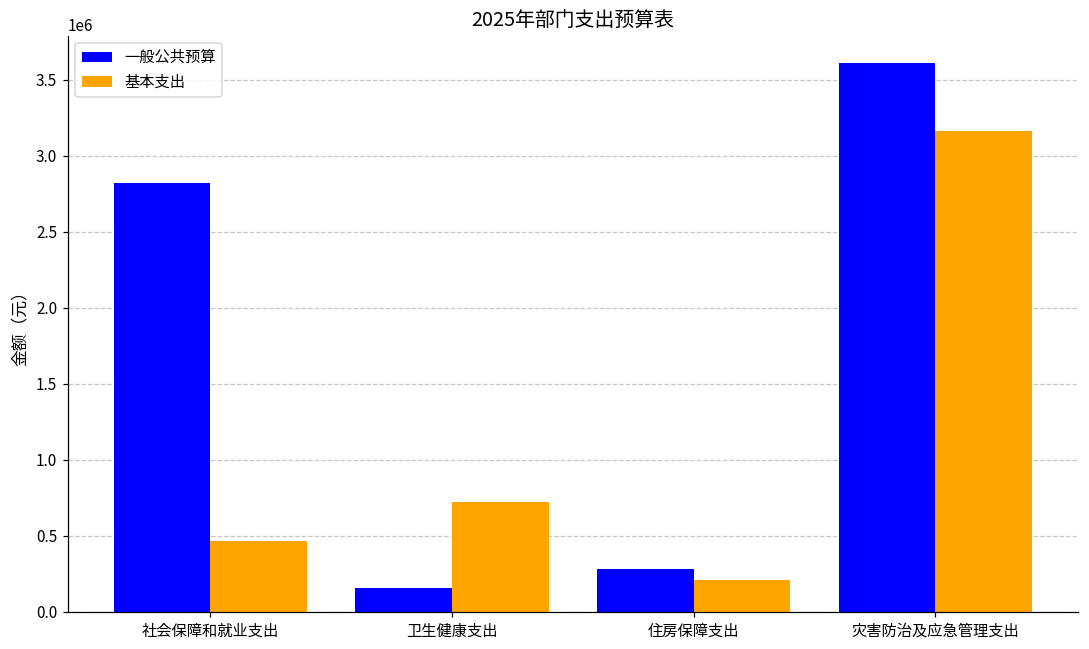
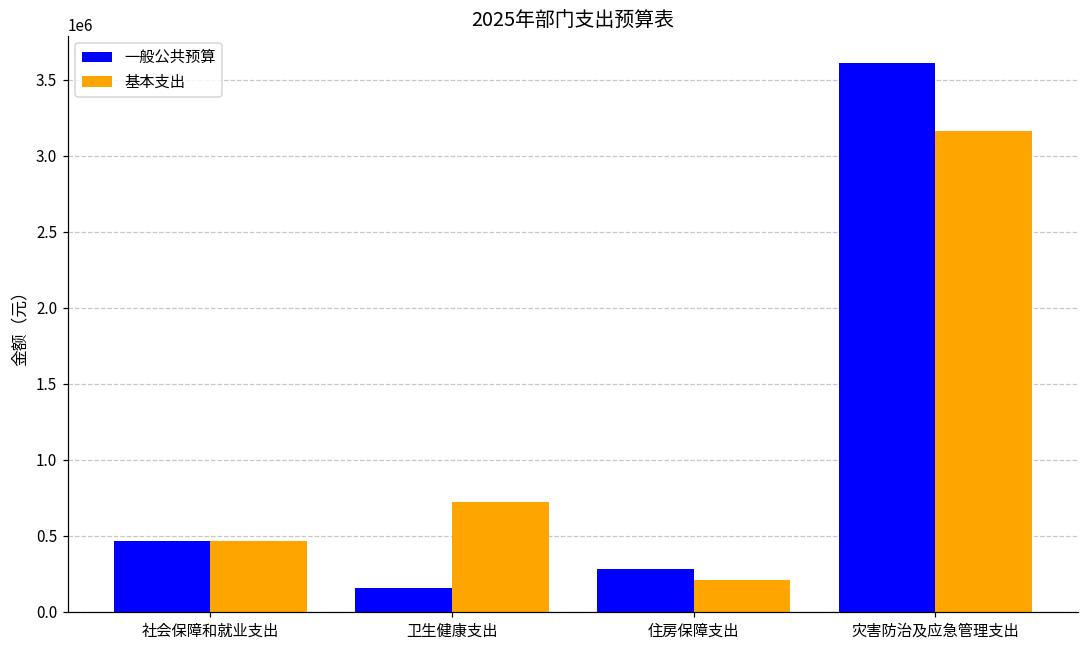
一般公共预算, 社会保障和就业支出: 2820000 -> 460000
